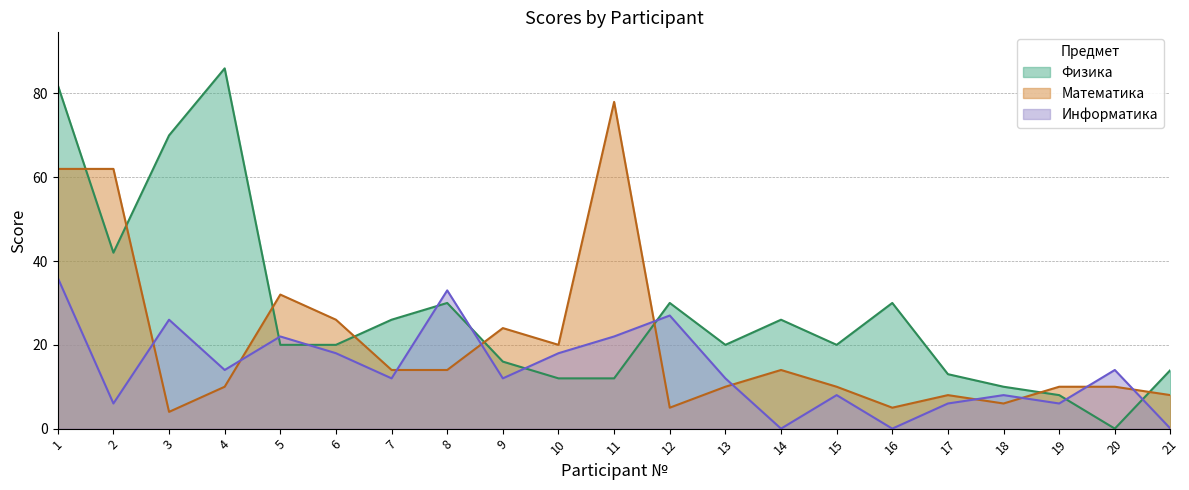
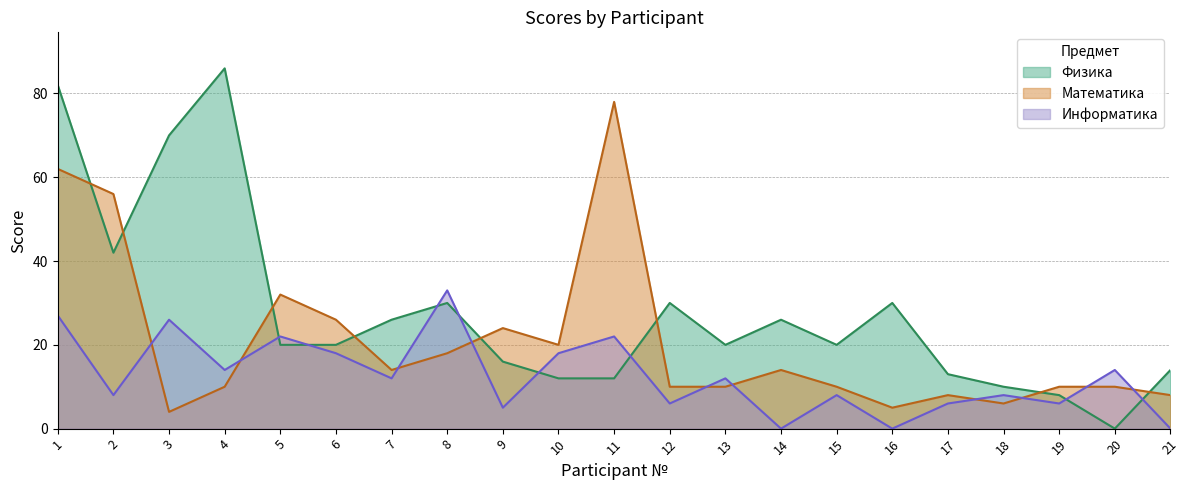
Информатика, 1: 36 -> 27
Математика, 2: 62 -> 56
Информатика, 2: 6 -> 8
Математика, 8: 14 -> 18
Информатика, 9: 12 -> 5
Математика, 12: 5 -> 10
Информатика, 12: 27 -> 6
